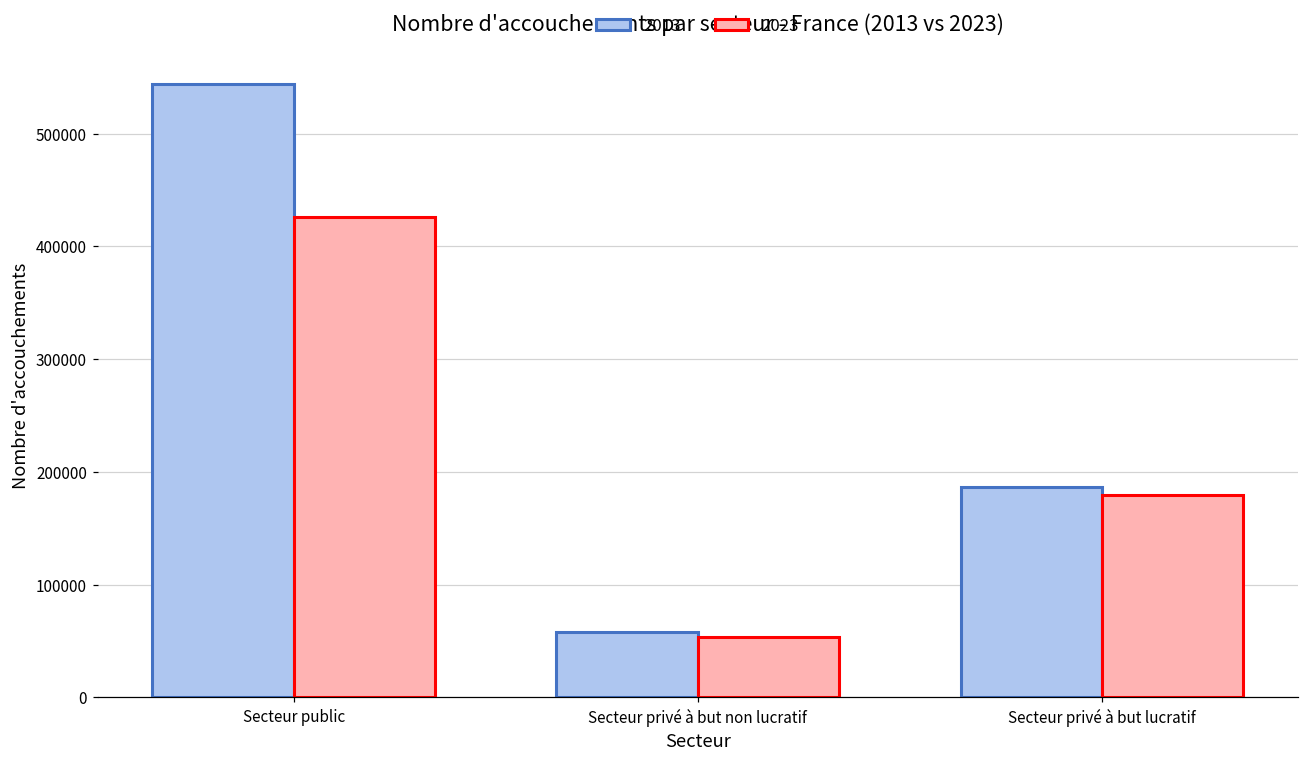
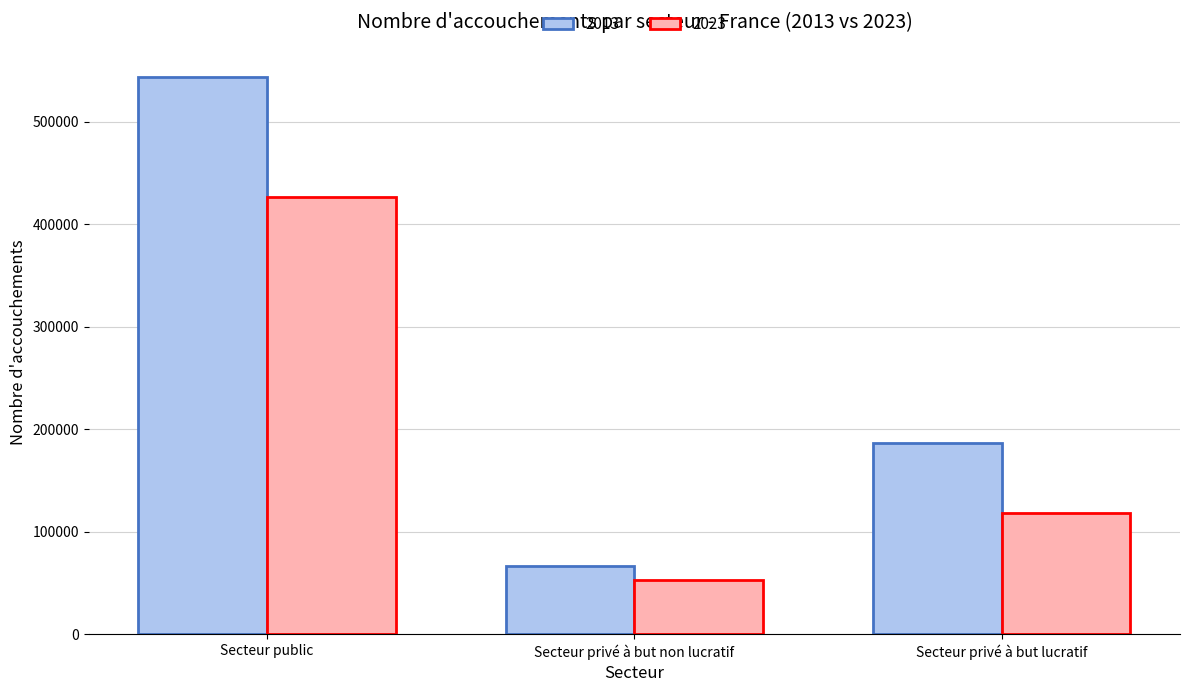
2013, Secteur privé à but non lucratif: 58000 -> 67000
2023, Secteur privé à but lucratif: 179000 -> 118000
